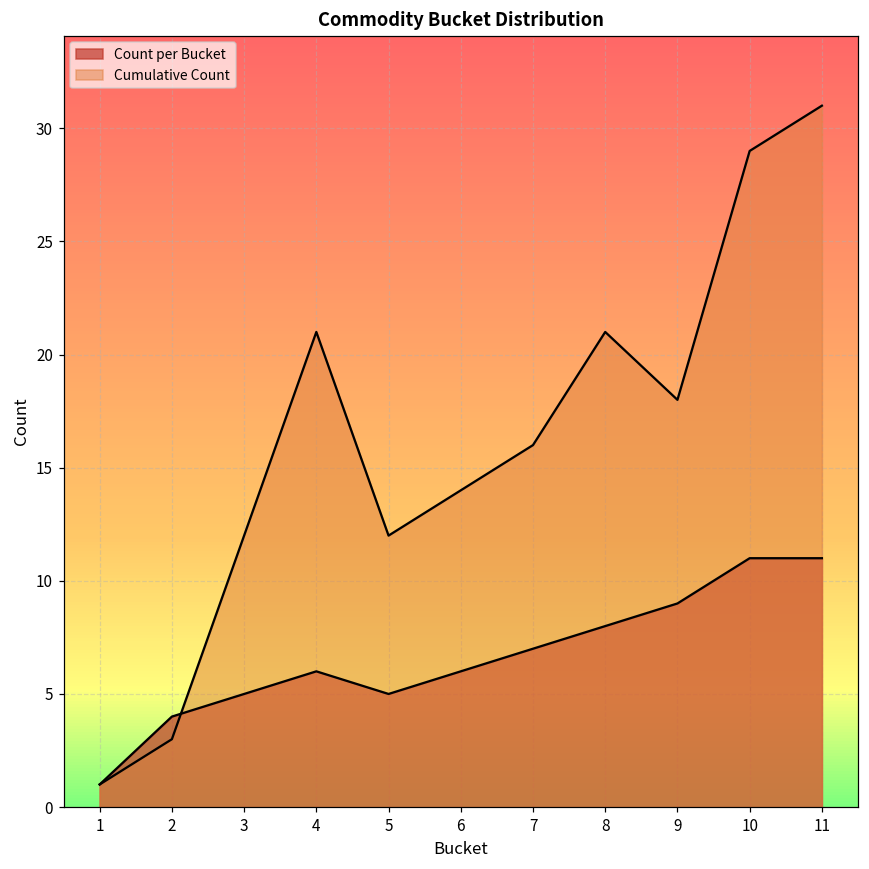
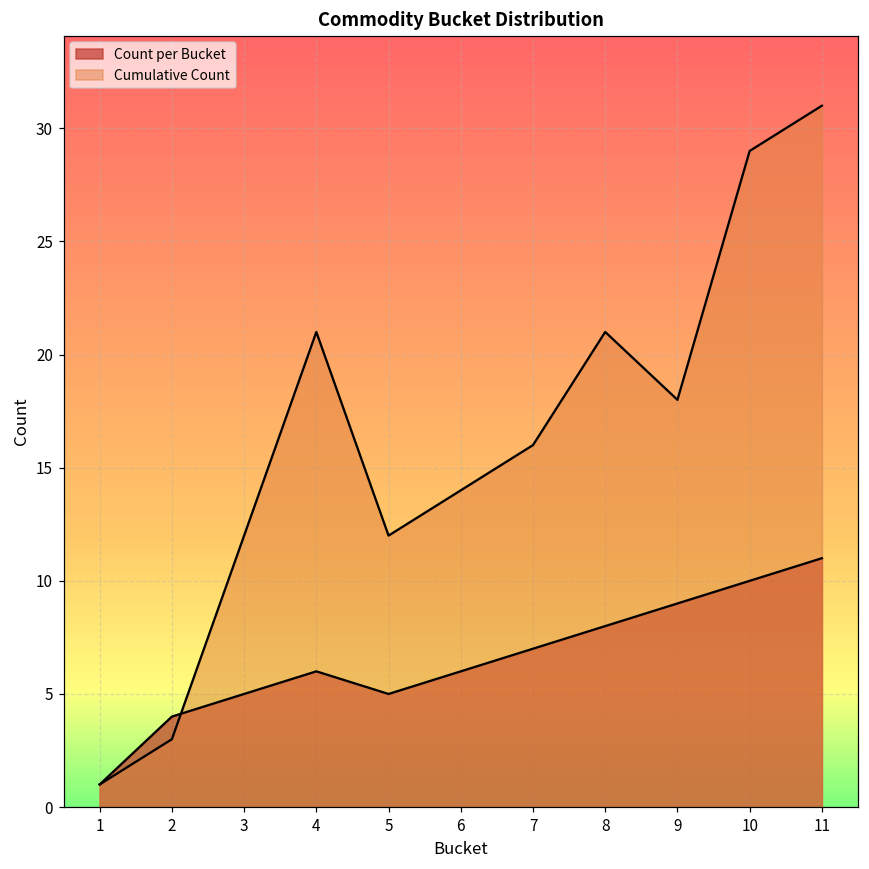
Count per Bucket, 10: 11 -> 10
